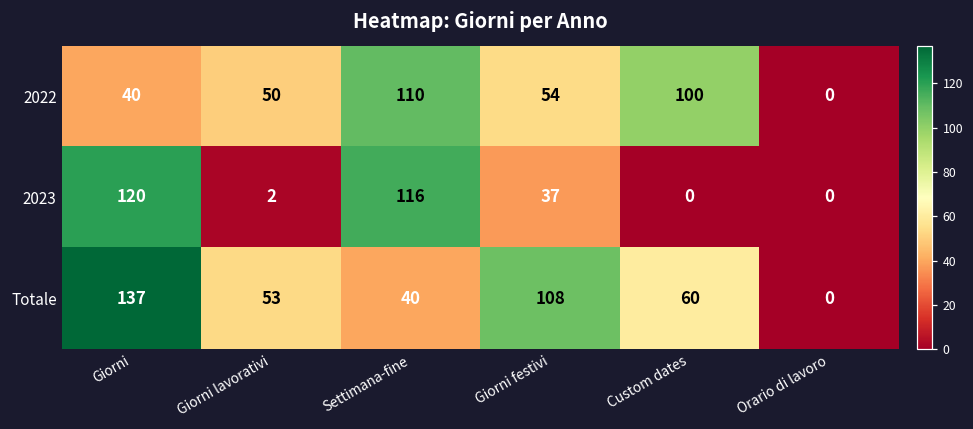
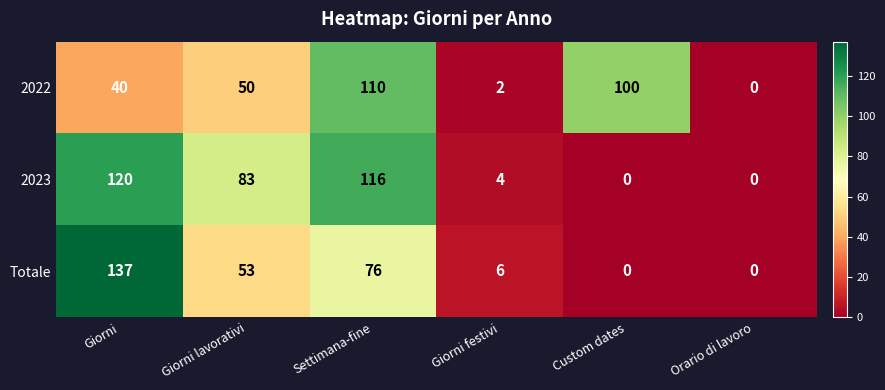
2022, Giorni festivi: 54 -> 2
2023, Giorni lavorativi: 2 -> 83
2023, Giorni festivi: 37 -> 4
Totale, Settimana-fine: 40 -> 76
Totale, Giorni festivi: 108 -> 6
Totale, Custom dates: 60 -> 0
